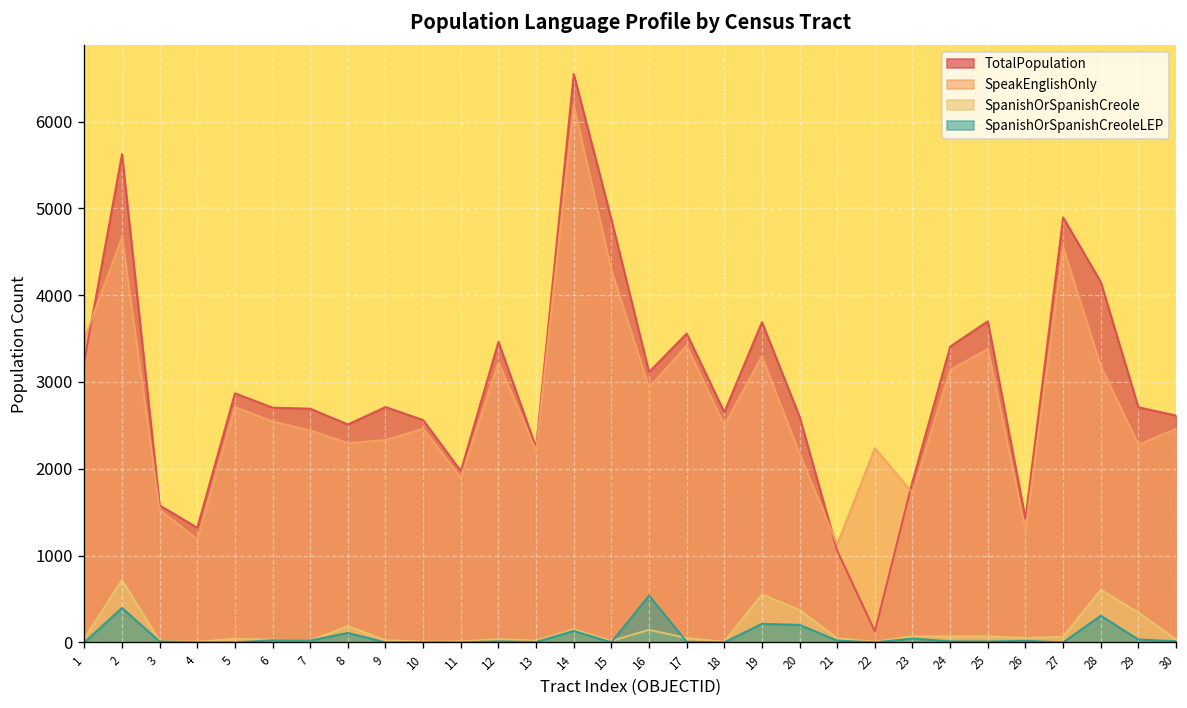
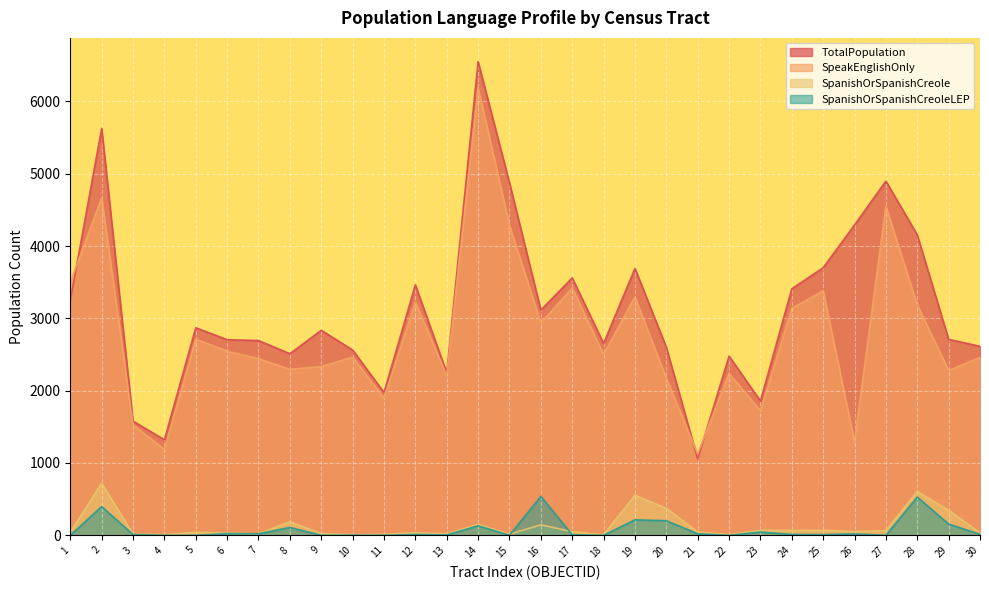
TotalPopulation, 9: 2700 -> 2800
TotalPopulation, 22: 100 -> 2500
TotalPopulation, 26: 1400 -> 4300
SpanishOrSpanishCreoleLEP, 28: 300 -> 500
SpanishOrSpanishCreoleLEP, 29: 0 -> 200
